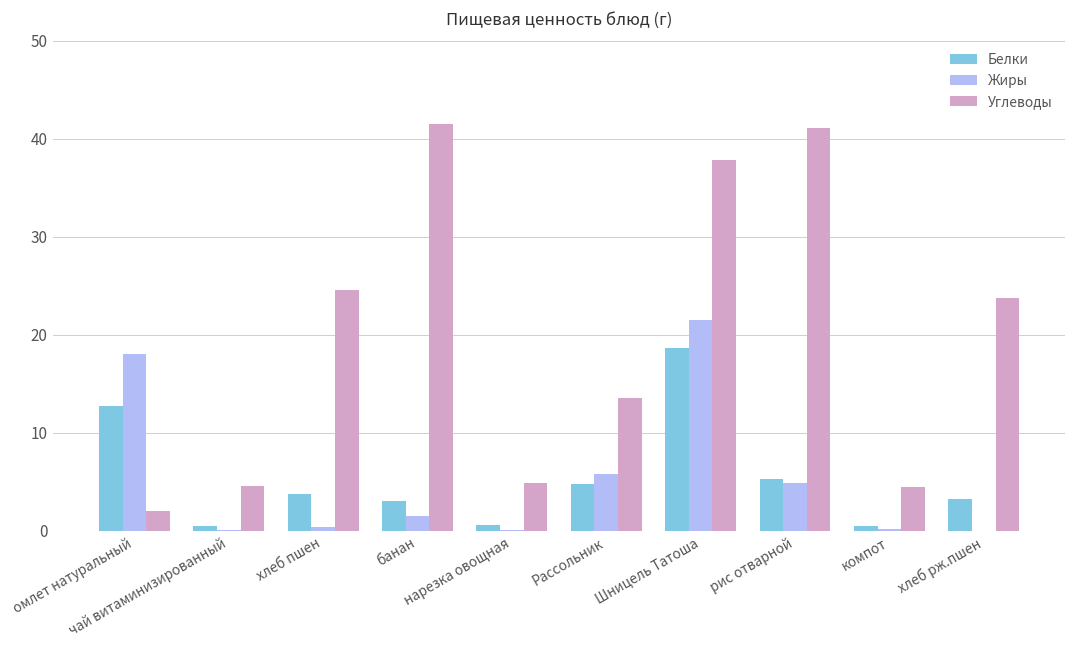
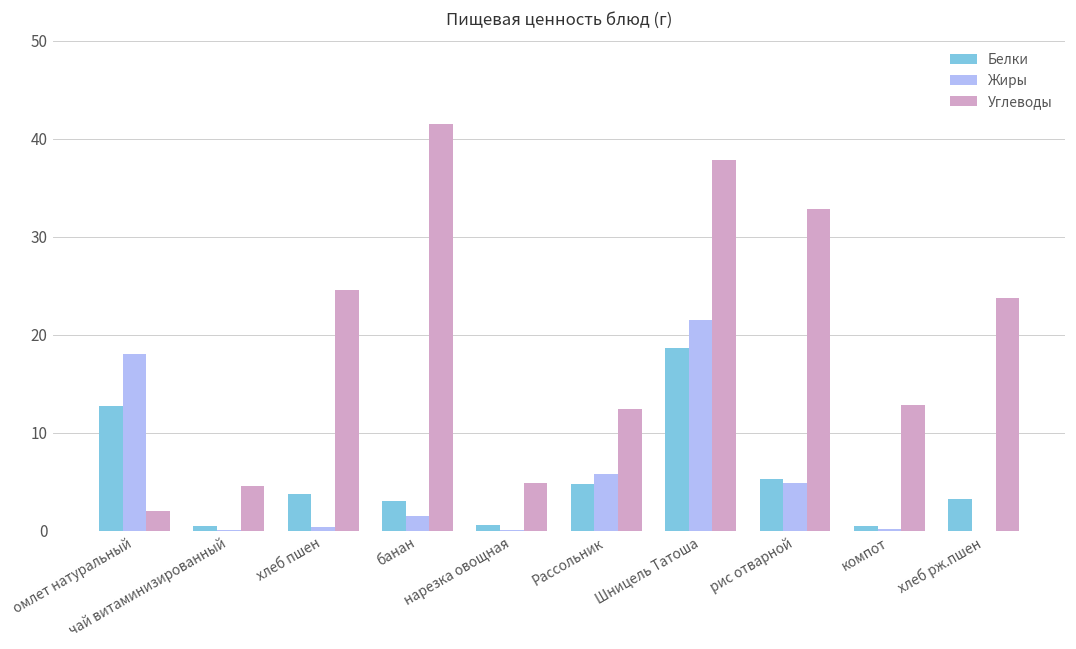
Углеводы, Рассольник: 14 -> 12
Углеводы, рис отварной: 41 -> 33
Углеводы, компот: 5 -> 13
